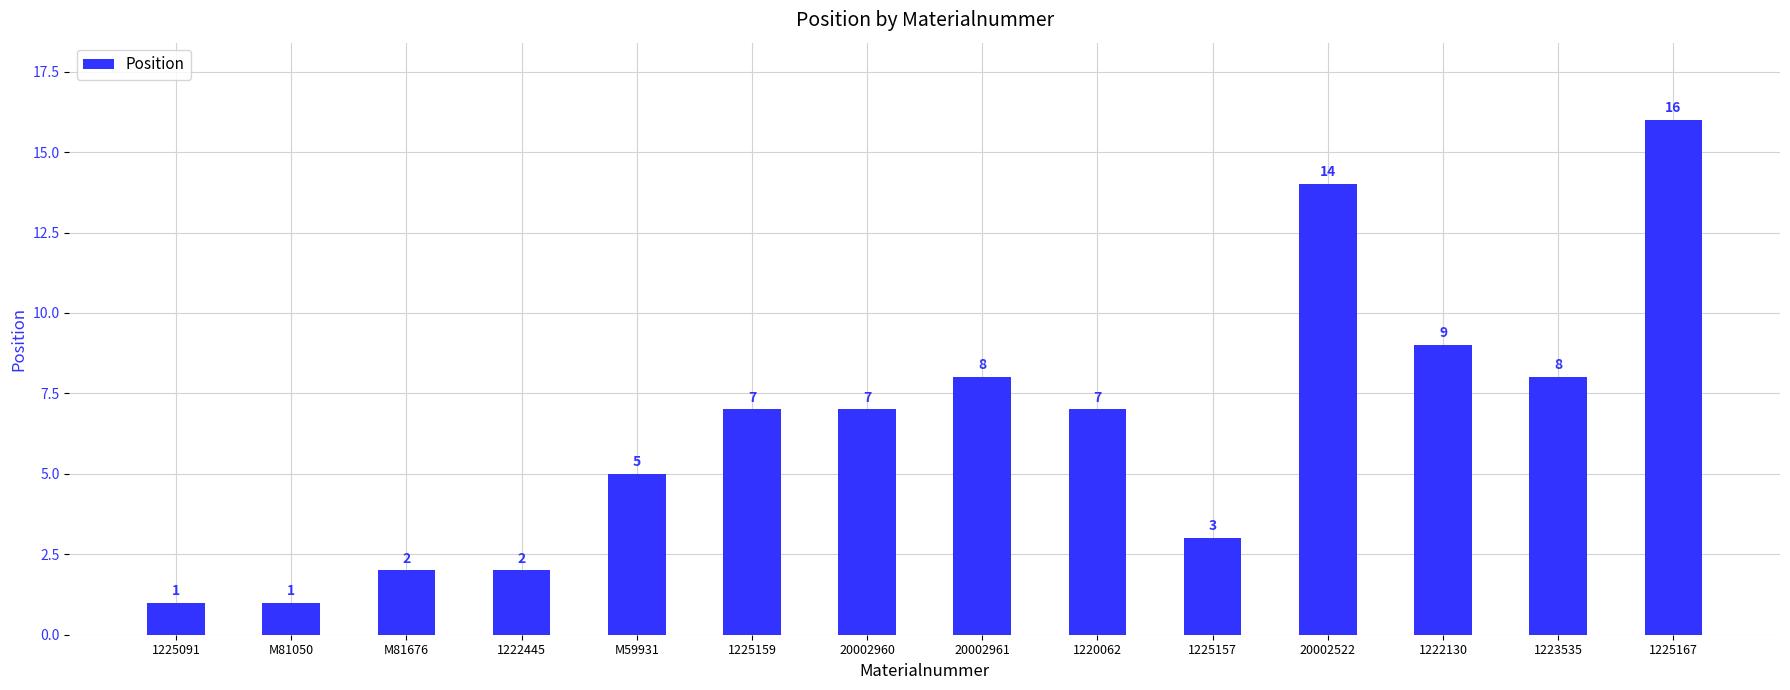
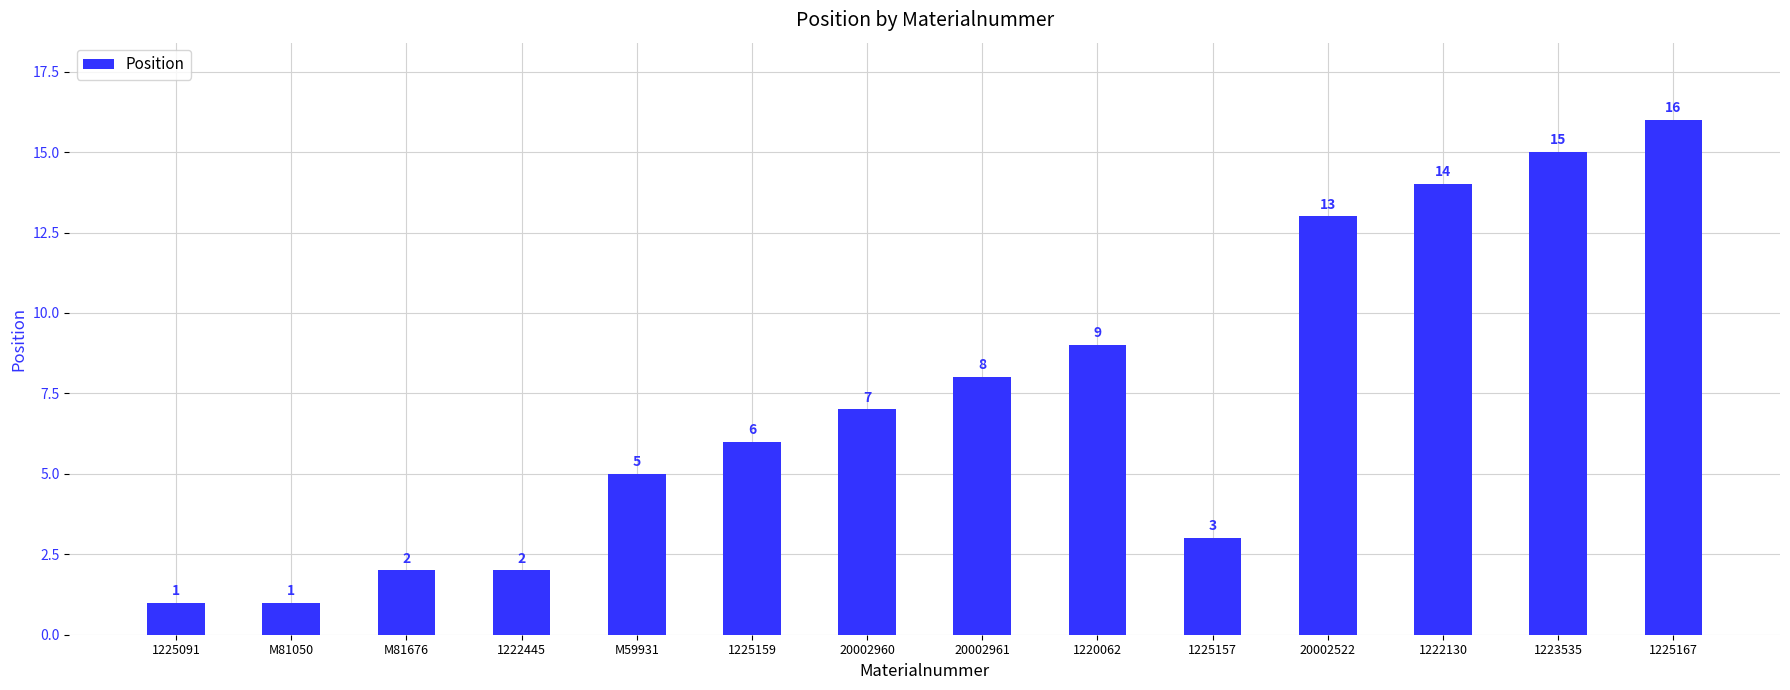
1225159: 7 -> 6
1220062: 7 -> 9
20002522: 14 -> 13
1222130: 9 -> 14
1223535: 8 -> 15
